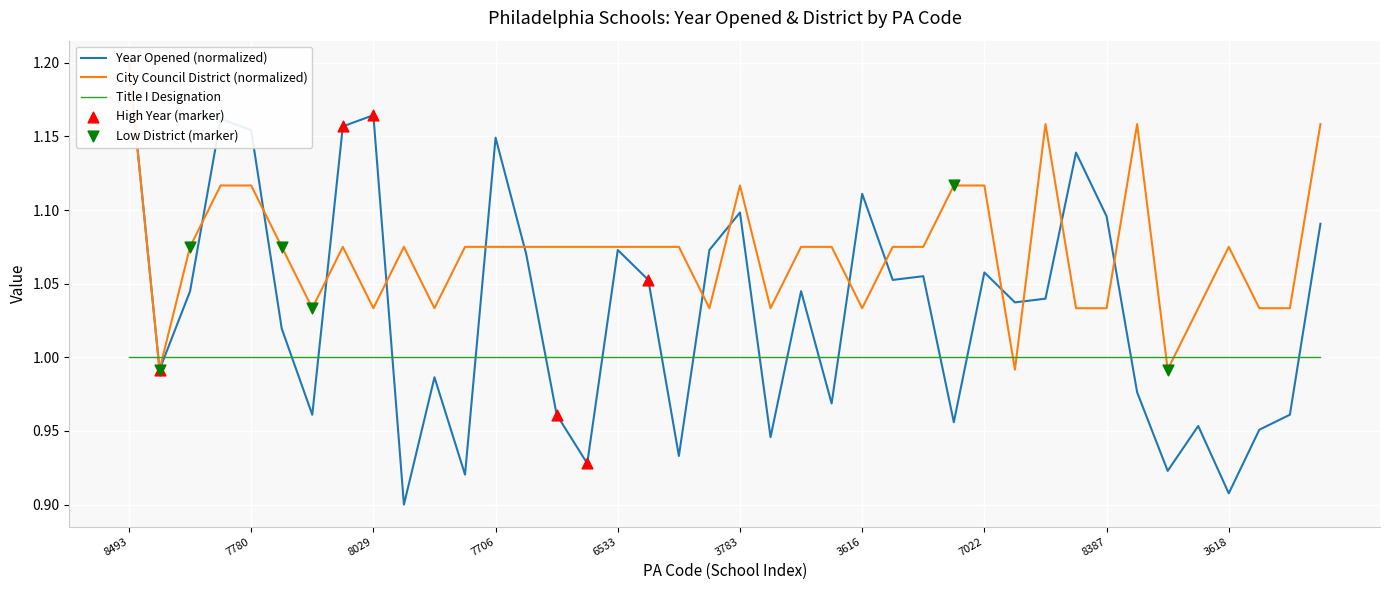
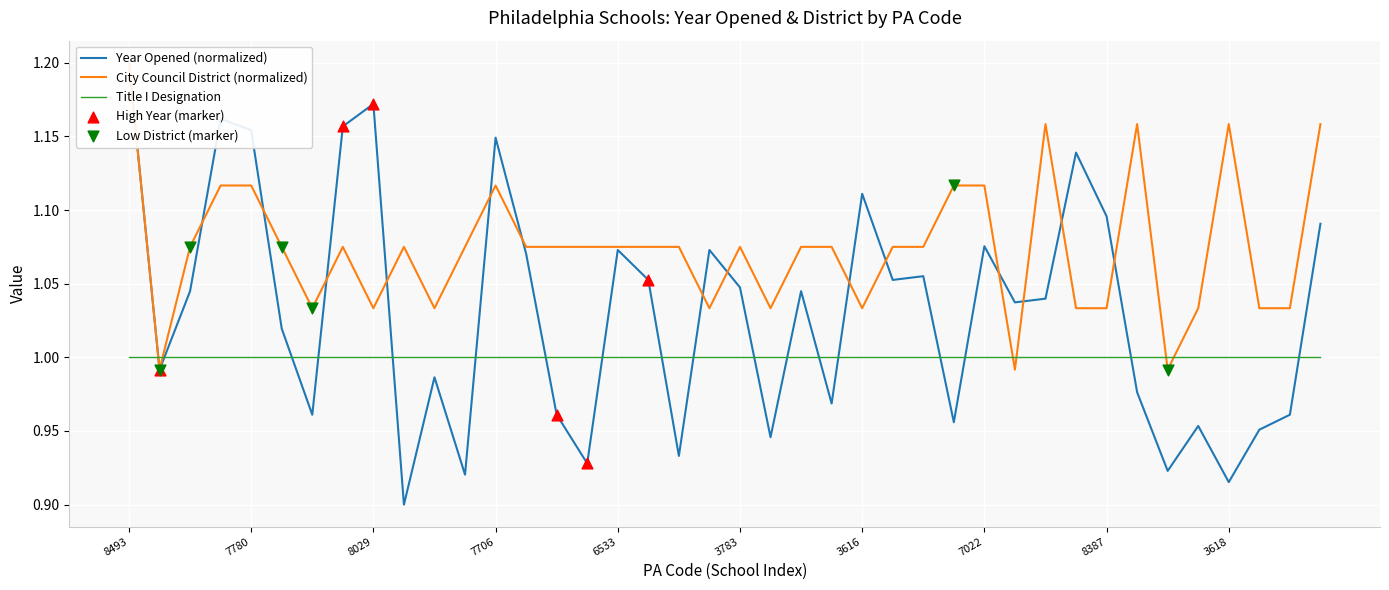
Year Opened (normalized), 8029: 1.164 -> 1.172
City Council District (normalized), 7706: 1.075 -> 1.117
Year Opened (normalized), 3783: 1.098 -> 1.047
City Council District (normalized), 3783: 1.117 -> 1.075
Year Opened (normalized), 7022: 1.058 -> 1.075
Year Opened (normalized), 3618: 0.908 -> 0.915
City Council District (normalized), 3618: 1.075 -> 1.158
